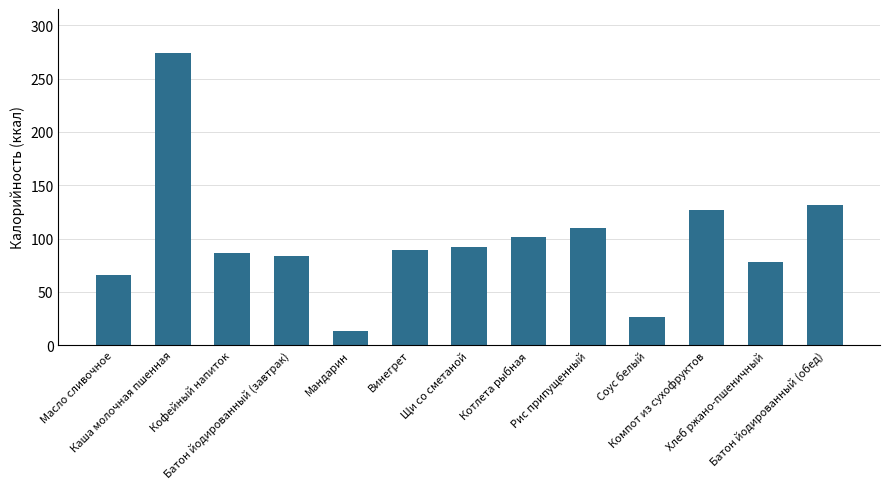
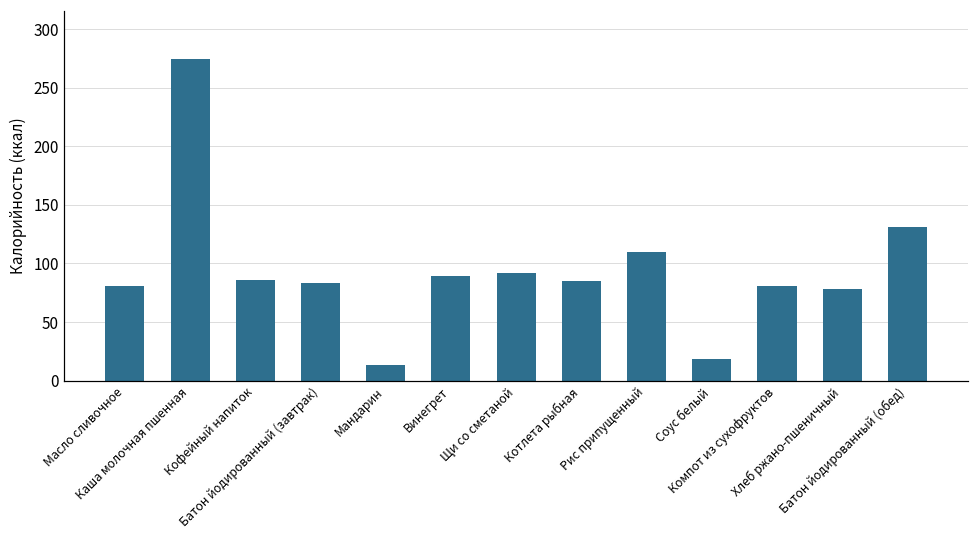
Масло сливочное: 66 -> 81
Котлета рыбная: 101 -> 85
Соус белый: 27 -> 19
Компот из сухофруктов: 127 -> 81
